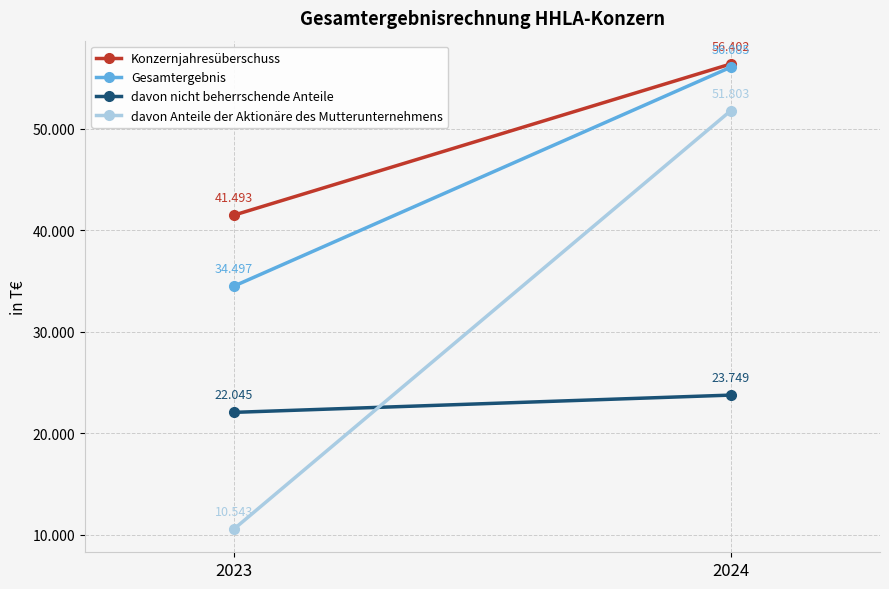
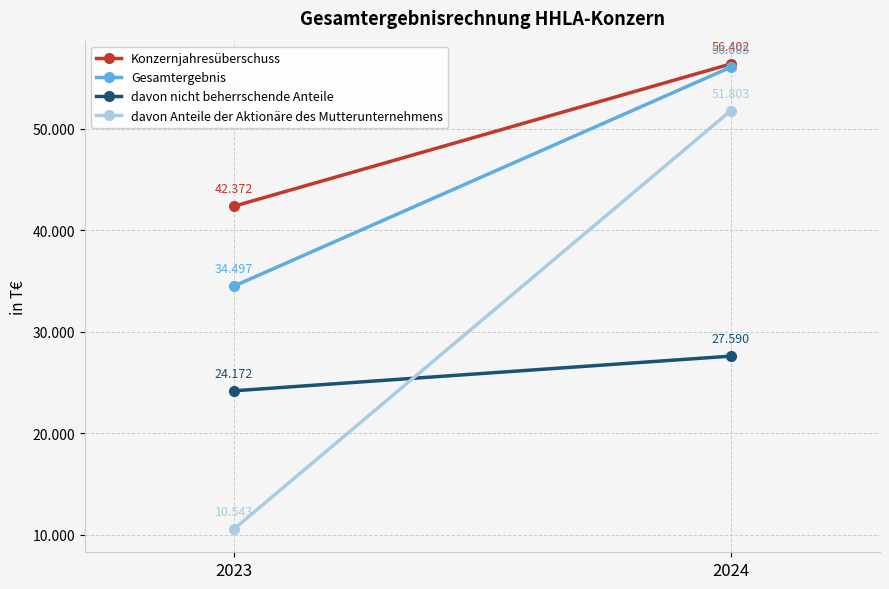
Konzernjahresüberschuss, 2023: 41.493 -> 42.372
davon nicht beherrschende Anteile, 2023: 22.045 -> 24.172
davon nicht beherrschende Anteile, 2024: 23.749 -> 27.590
